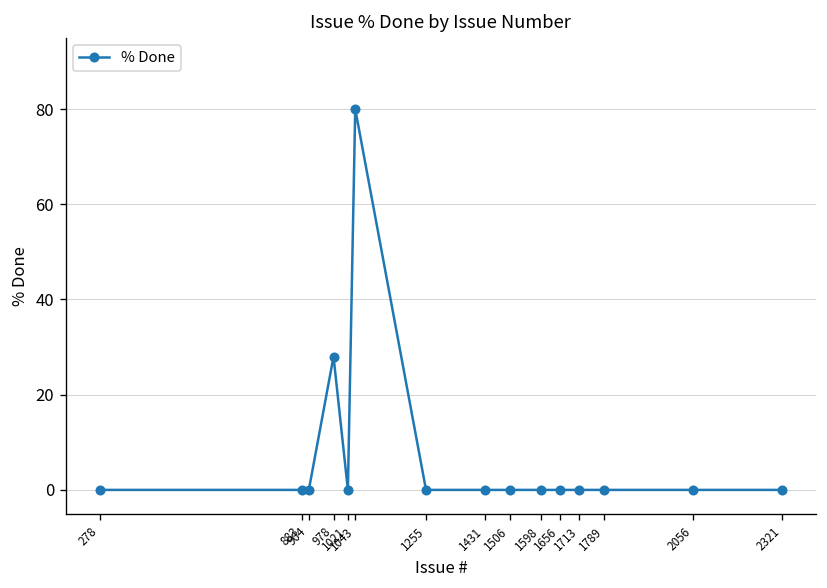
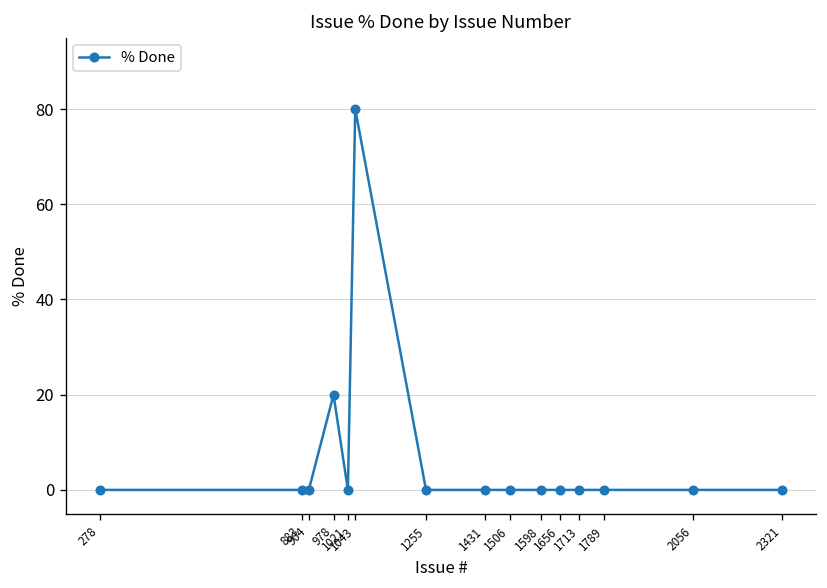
978: 28 -> 20
